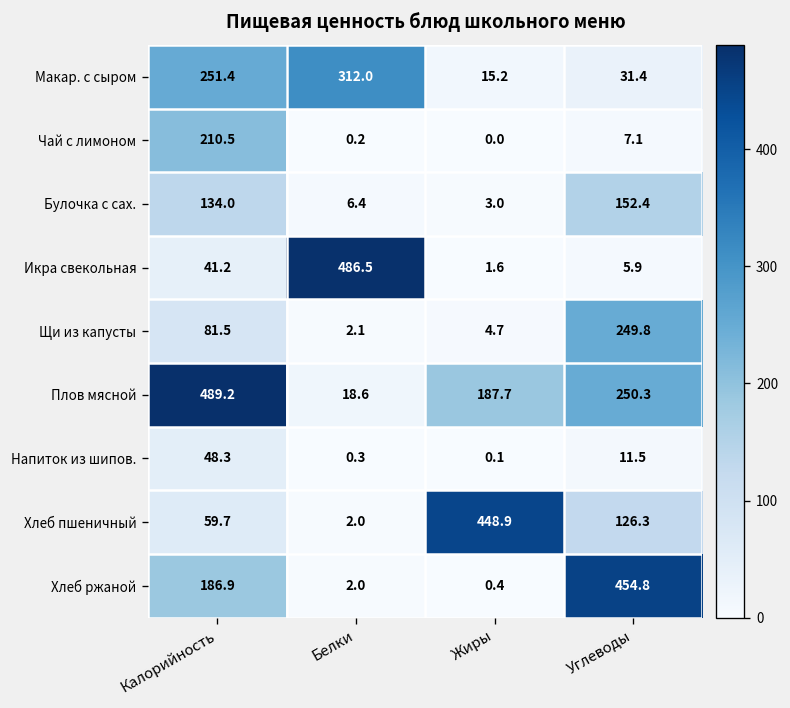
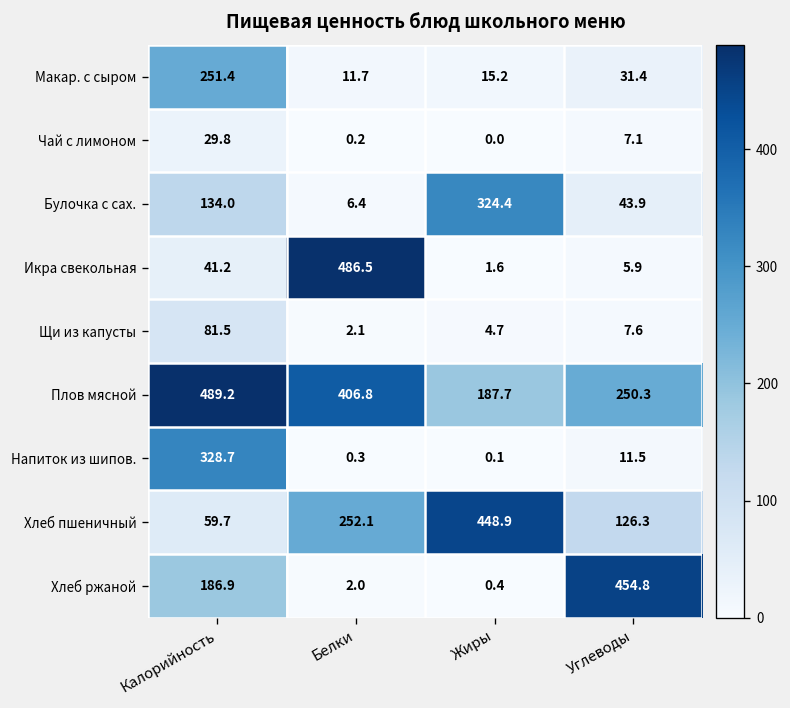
Макар. с сыром, Белки: 312.0 -> 11.7
Чай с лимоном, Калорийность: 210.5 -> 29.8
Булочка с сах., Жиры: 3.0 -> 324.4
Булочка с сах., Углеводы: 152.4 -> 43.9
Щи из капусты, Углеводы: 249.8 -> 7.6
Плов мясной, Белки: 18.6 -> 406.8
Напиток из шипов., Калорийность: 48.3 -> 328.7
Хлеб пшеничный, Белки: 2.0 -> 252.1
